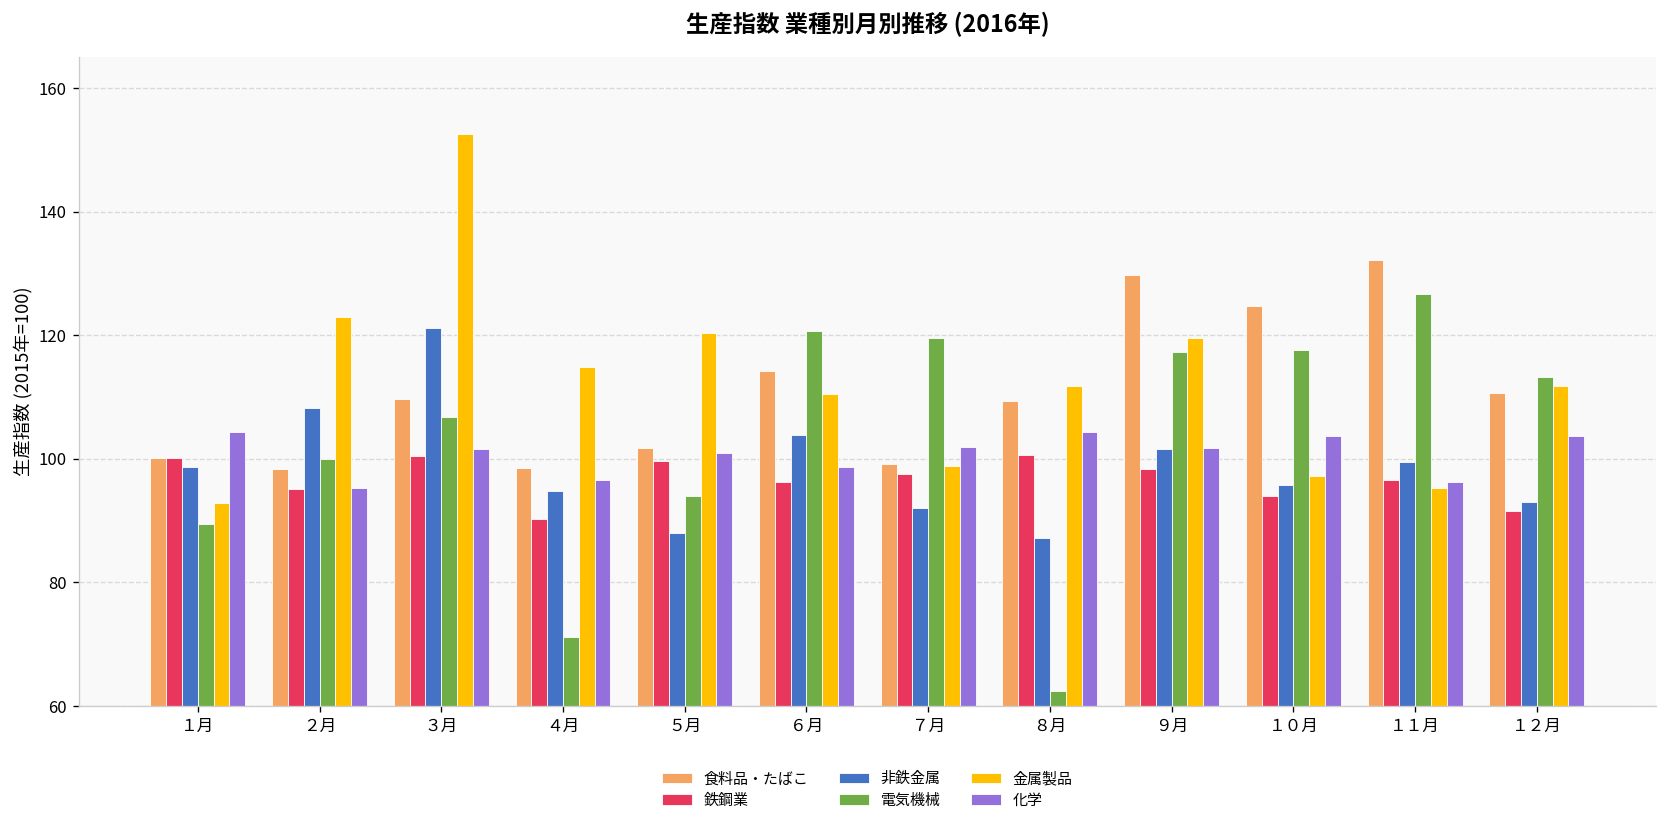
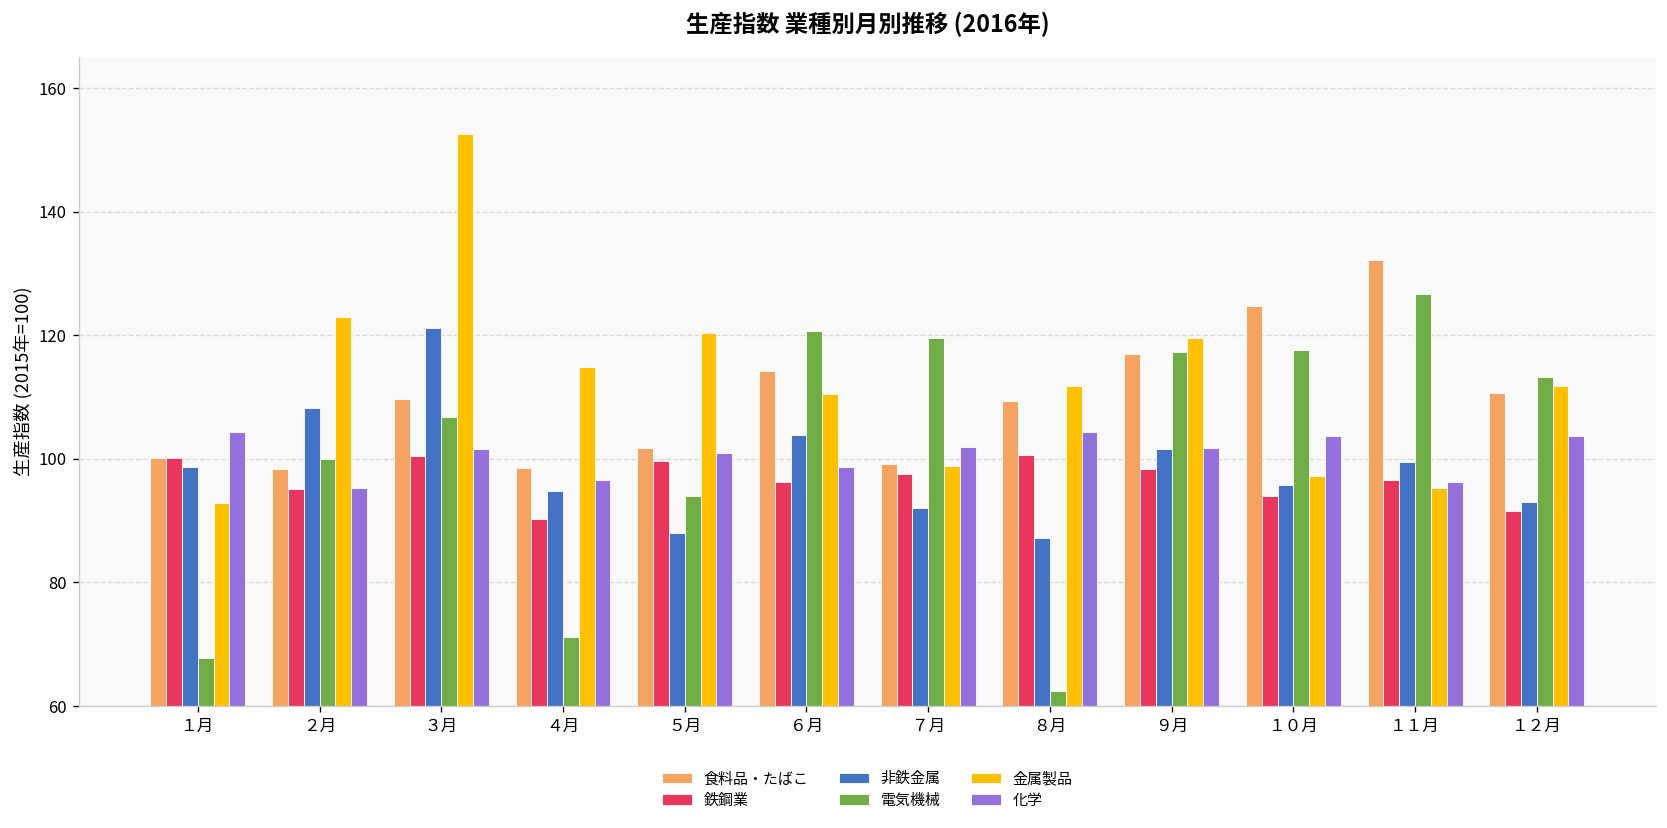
電気機械, １月: 89 -> 68
食料品・たばこ, ９月: 130 -> 117
